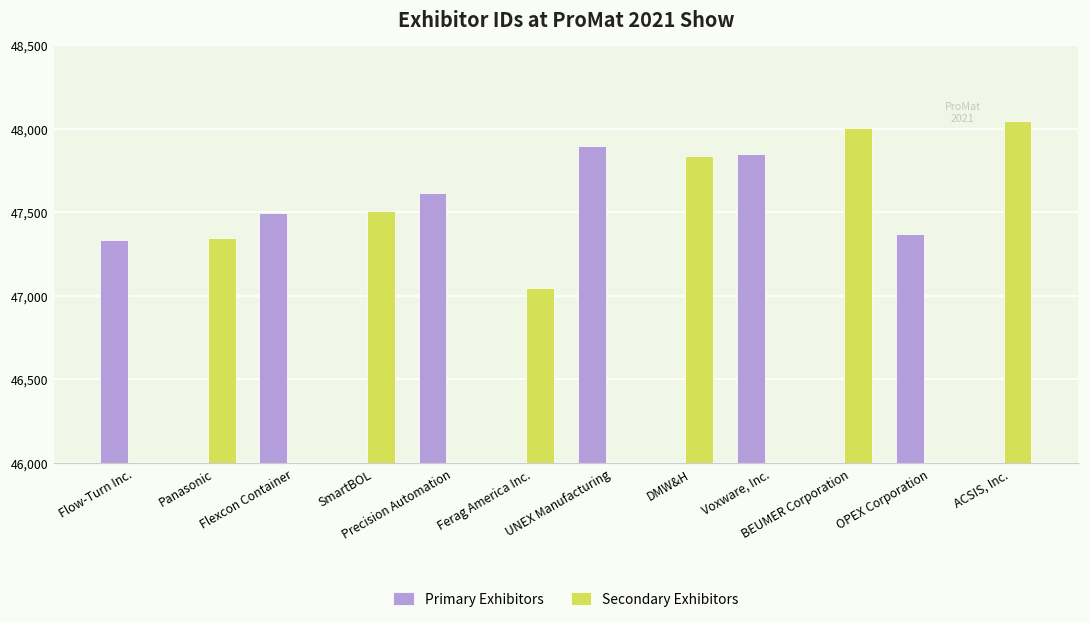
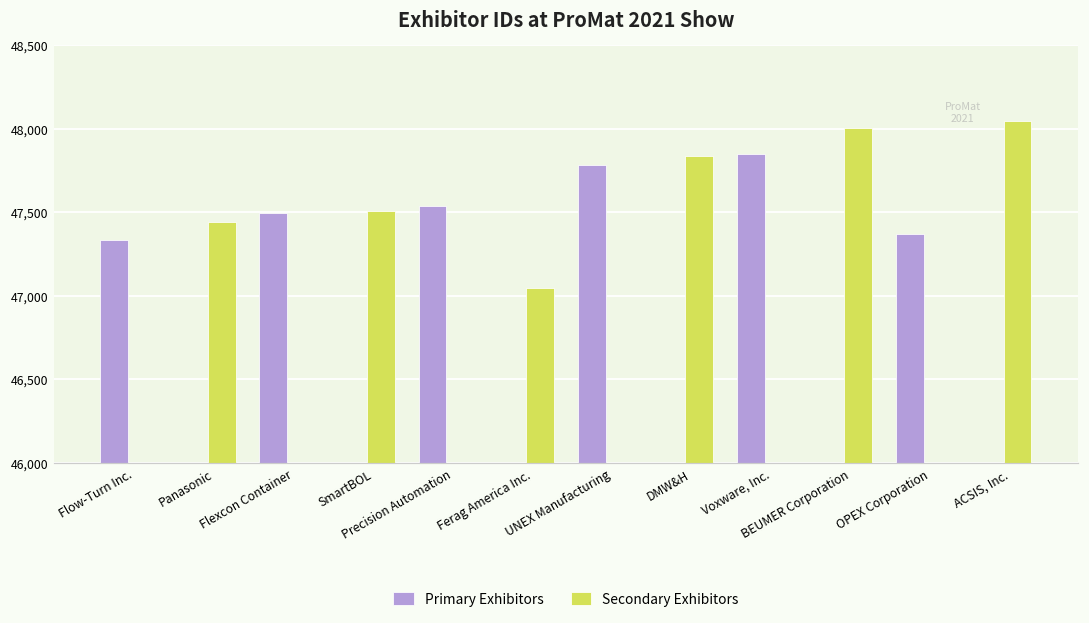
Secondary Exhibitors, Panasonic: 47,350 -> 47,440
Primary Exhibitors, Precision Automation: 47,610 -> 47,540
Primary Exhibitors, UNEX Manufacturing: 47,900 -> 47,780
